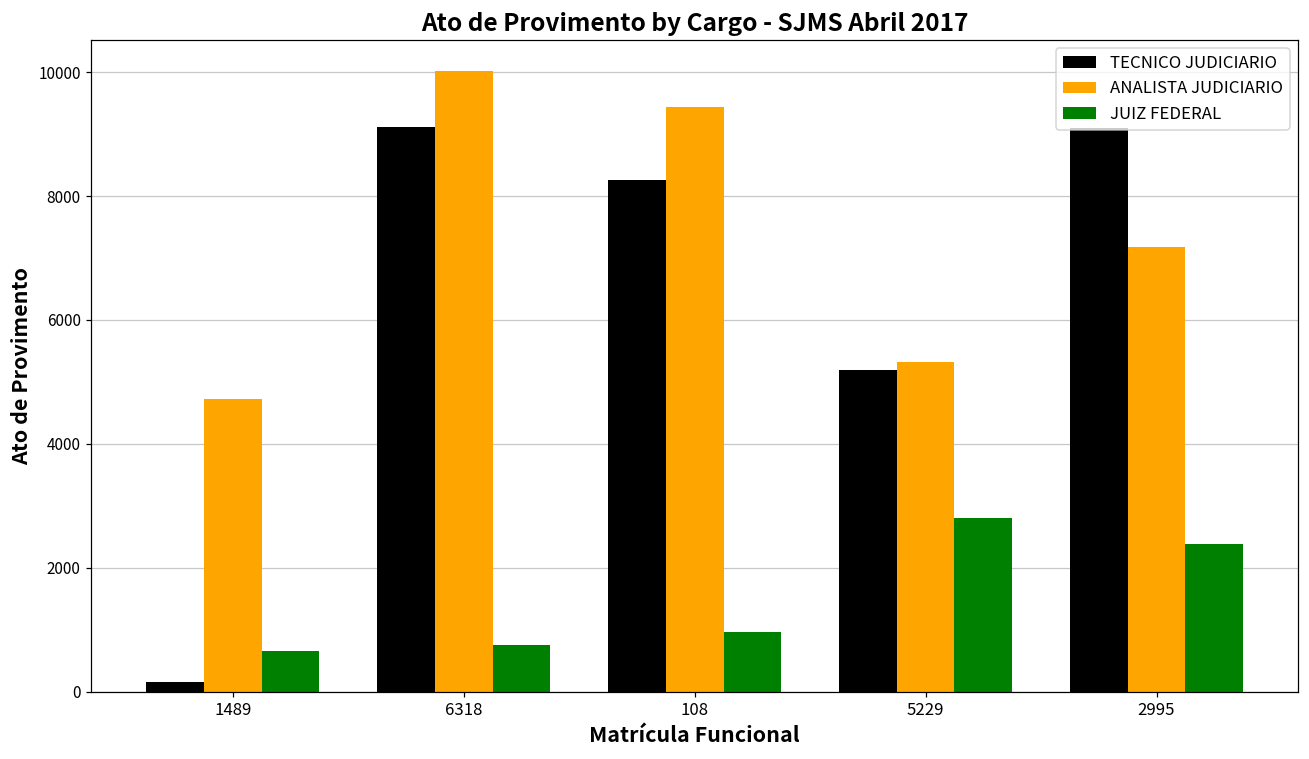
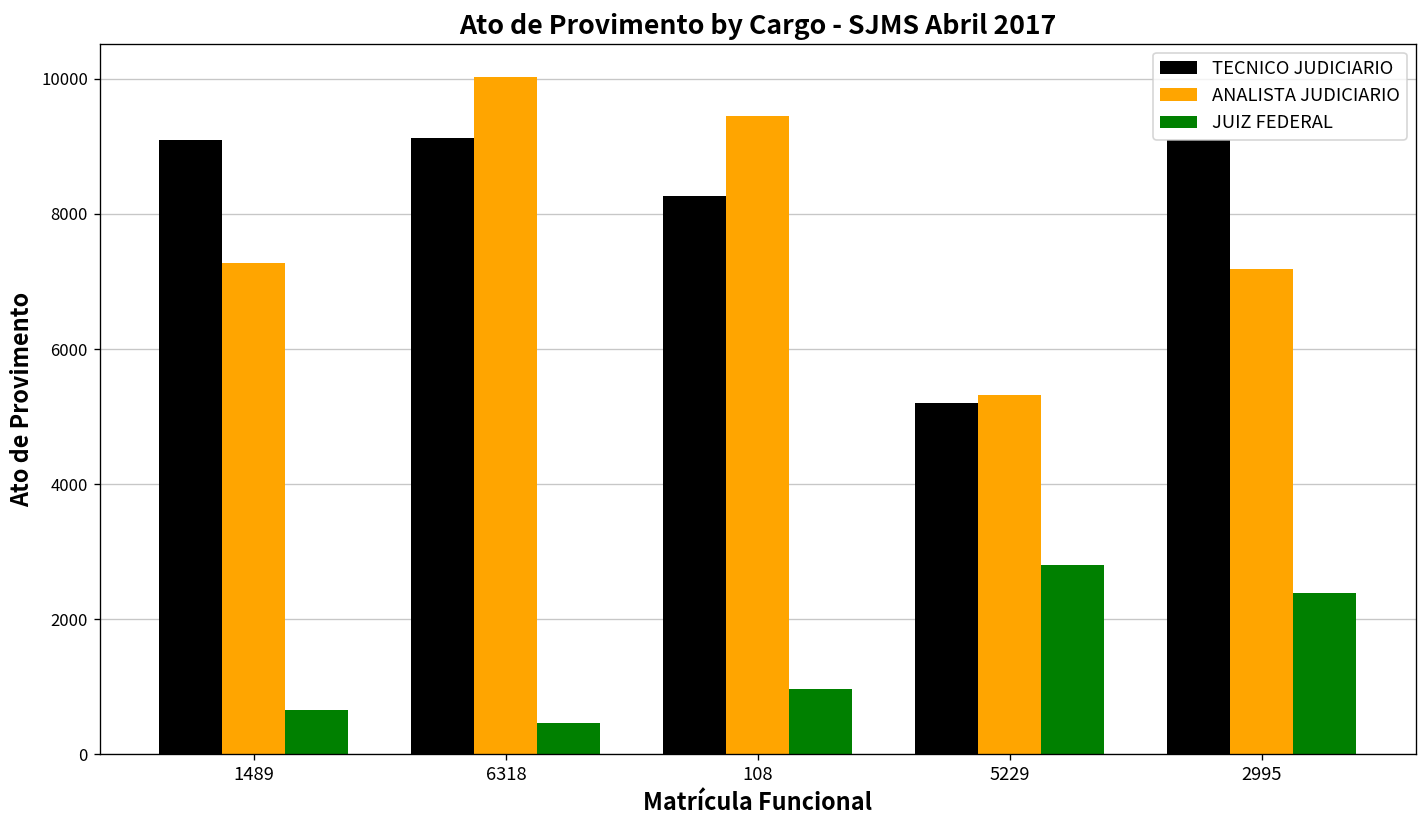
TECNICO JUDICIARIO, 1489: 100 -> 9100
ANALISTA JUDICIARIO, 1489: 4700 -> 7300
JUIZ FEDERAL, 6318: 700 -> 500
